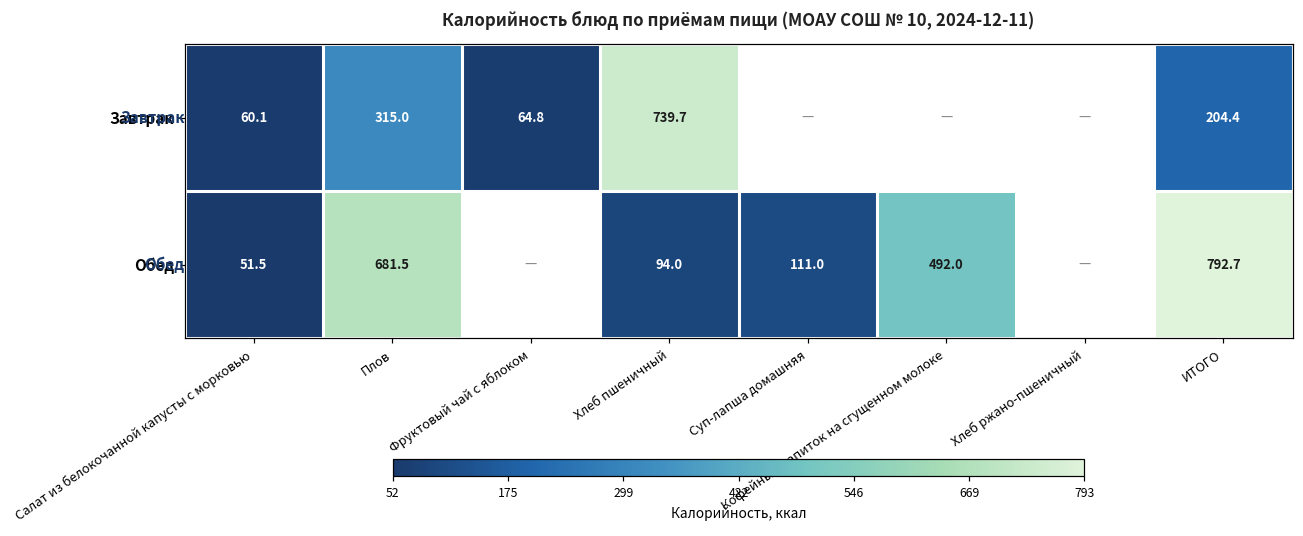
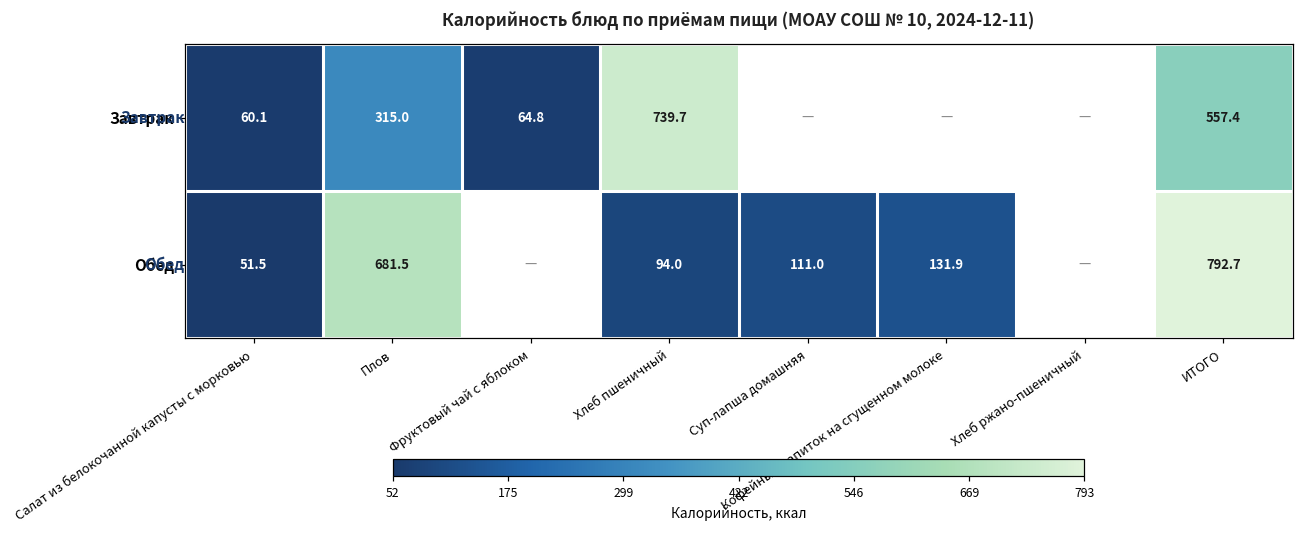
Завтрак, ИТОГО: 204.4 -> 557.4
Обед, Кофейный напиток на сгущенном молоке: 492.0 -> 131.9
